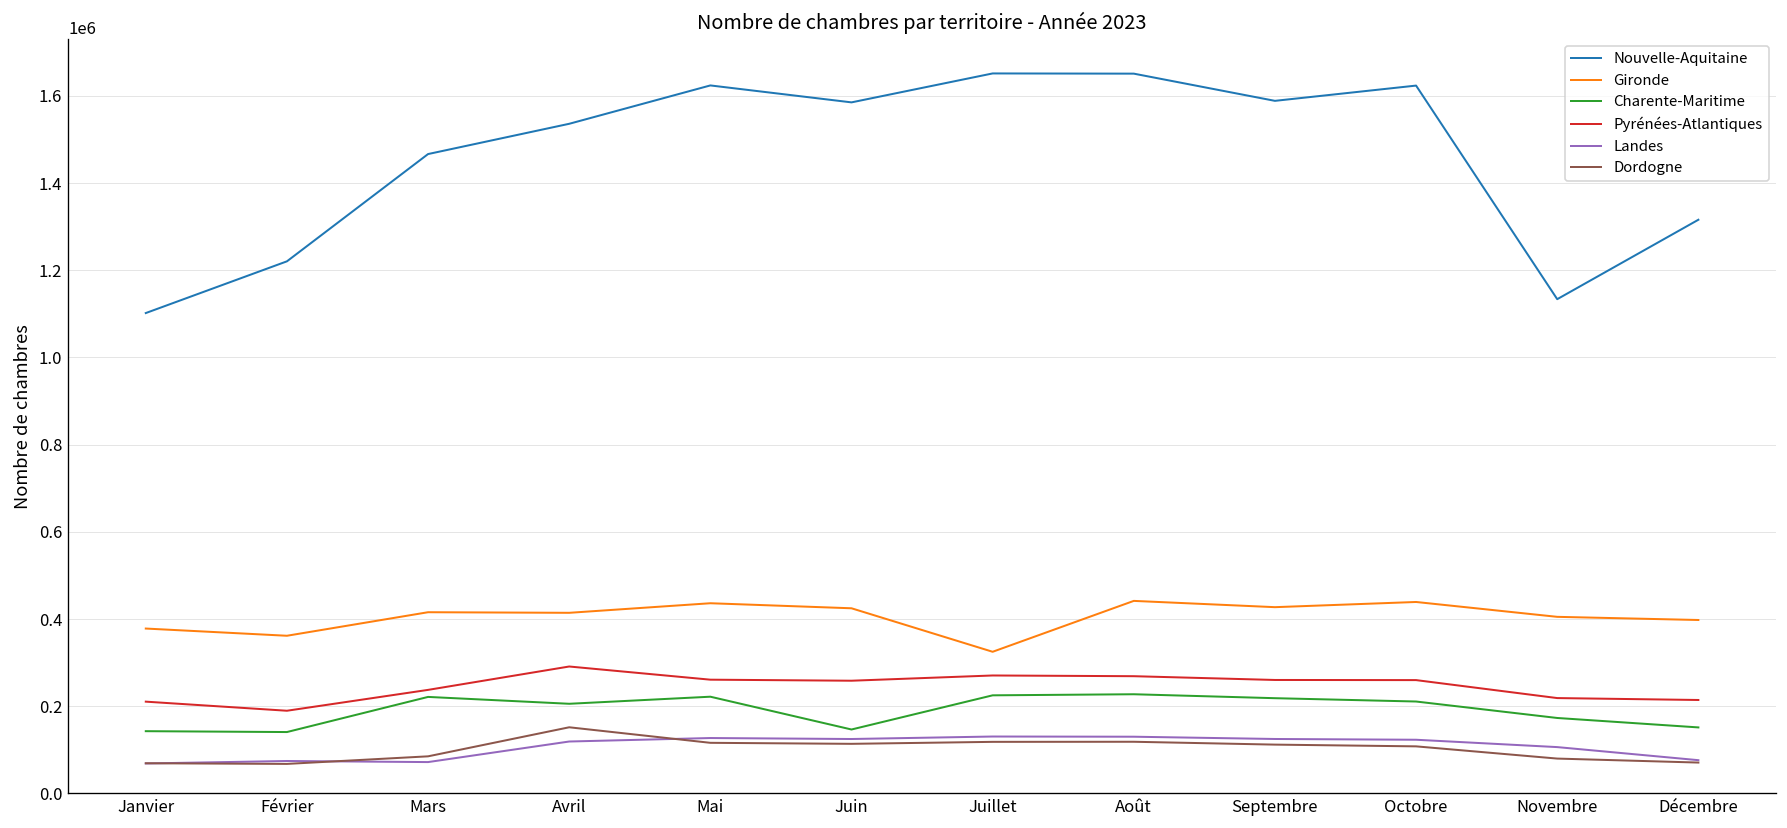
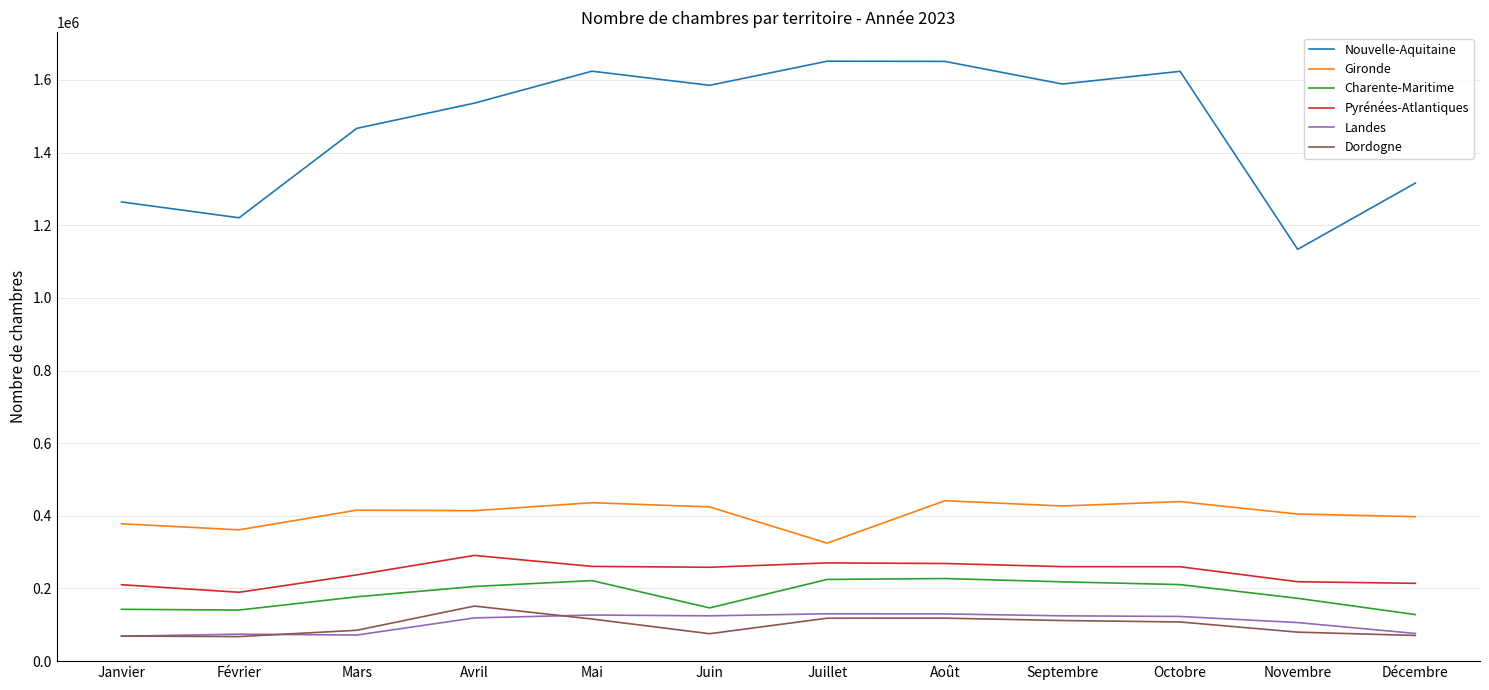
Nouvelle-Aquitaine, Janvier: 1100000 -> 1260000
Charente-Maritime, Mars: 220000 -> 180000
Dordogne, Juin: 110000 -> 80000
Charente-Maritime, Décembre: 150000 -> 130000
